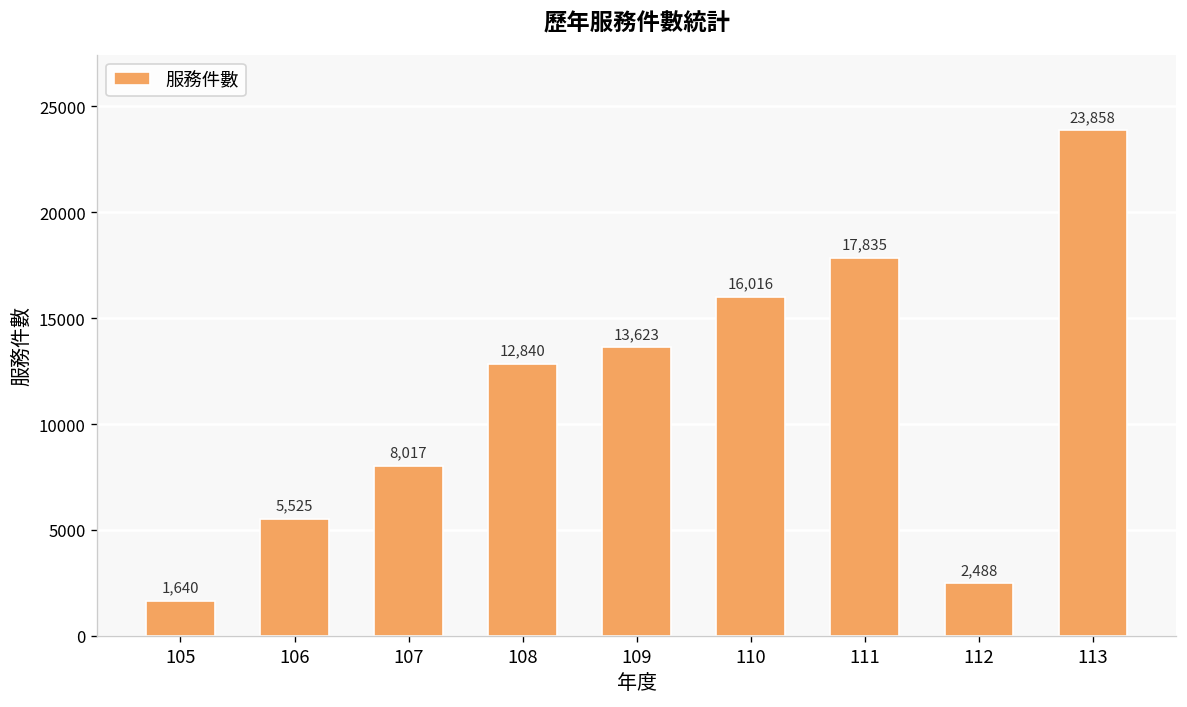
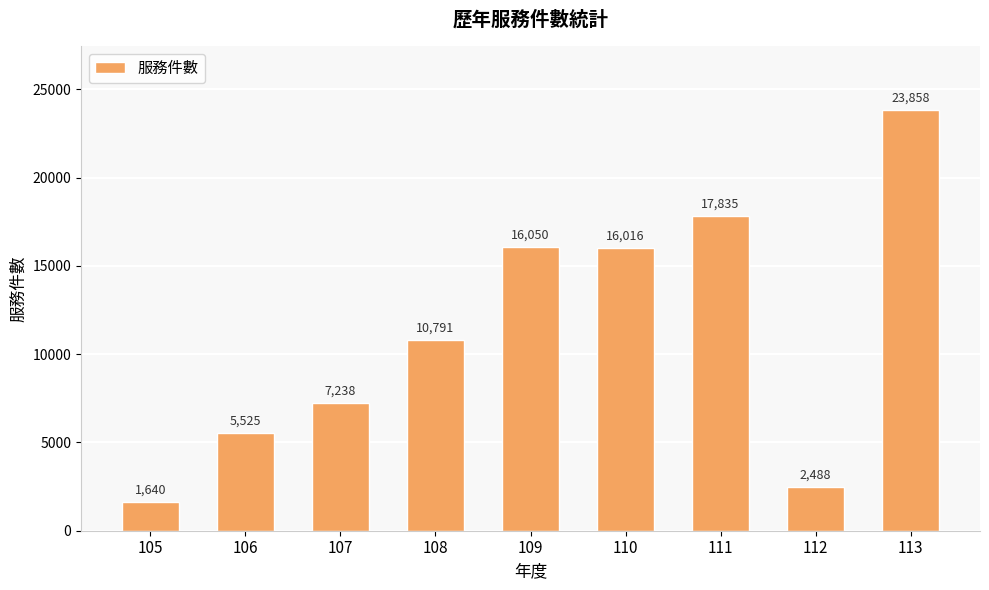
107: 8,017 -> 7,238
108: 12,840 -> 10,791
109: 13,623 -> 16,050
